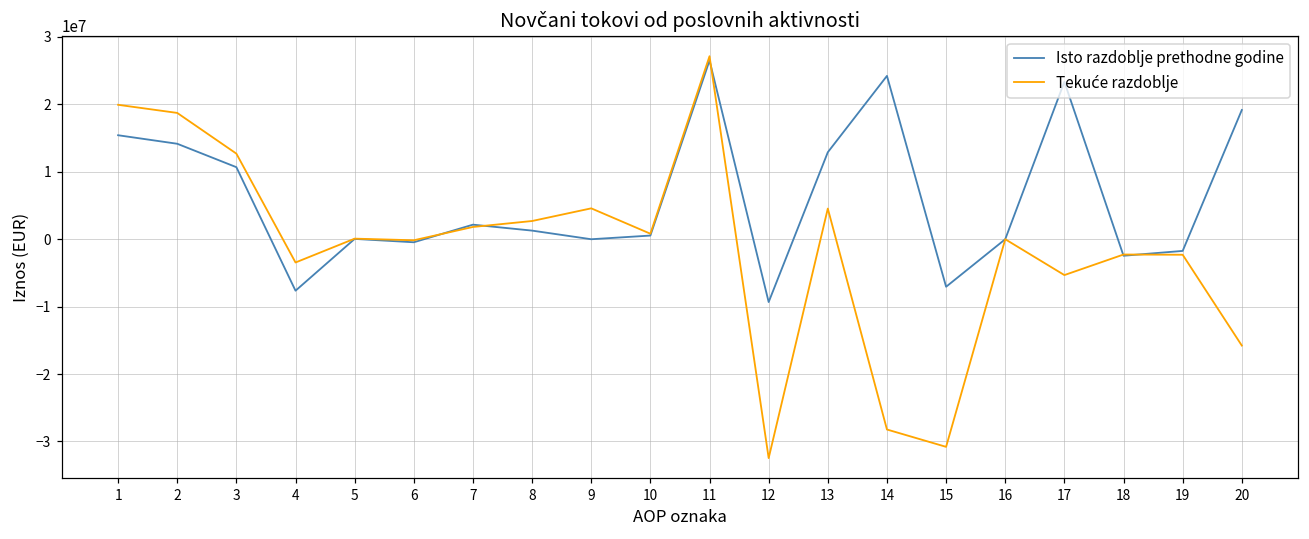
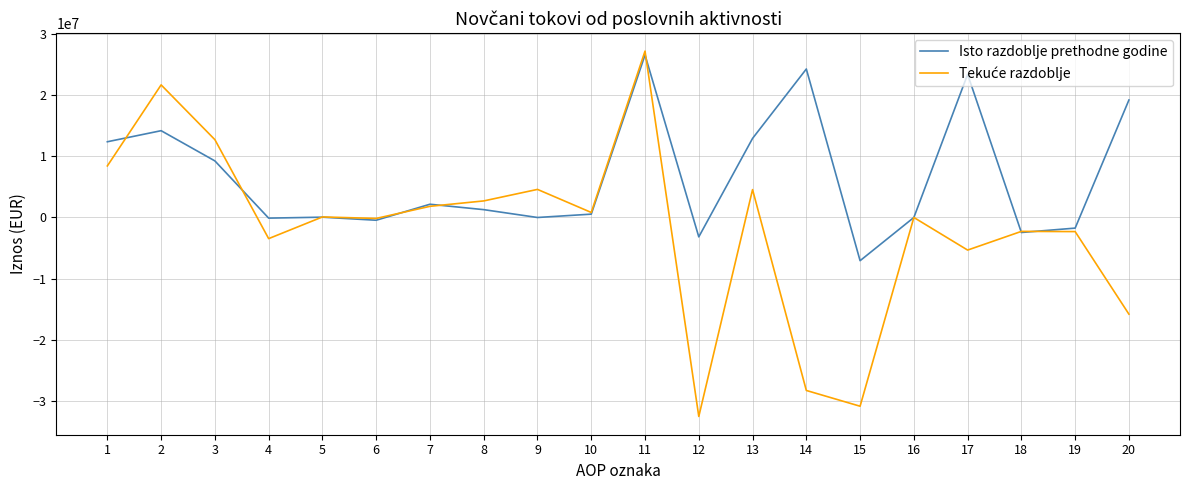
Isto razdoblje prethodne godine, 1: 15000000 -> 12000000
Tekuće razdoblje, 1: 20000000 -> 8000000
Tekuće razdoblje, 2: 19000000 -> 22000000
Isto razdoblje prethodne godine, 3: 11000000 -> 9000000
Isto razdoblje prethodne godine, 4: -8000000 -> 0
Isto razdoblje prethodne godine, 12: -9000000 -> -3000000
